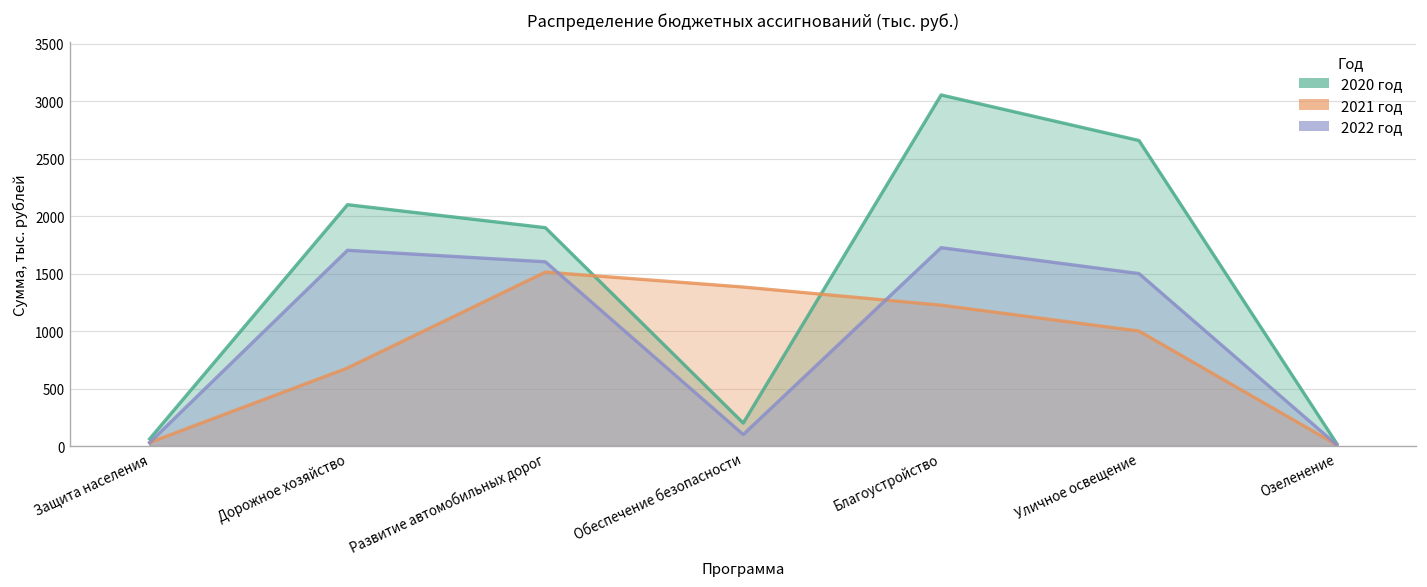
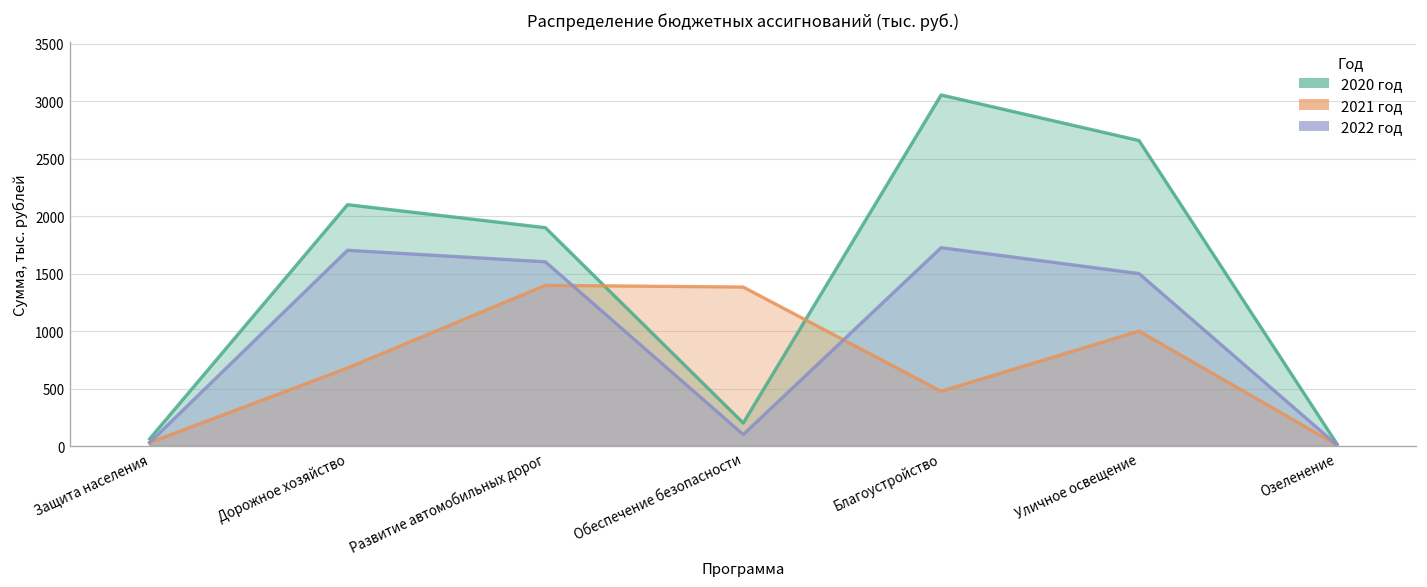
2021 год, Развитие автомобильных дорог: 1500 -> 1400
2021 год, Благоустройство: 1200 -> 500
